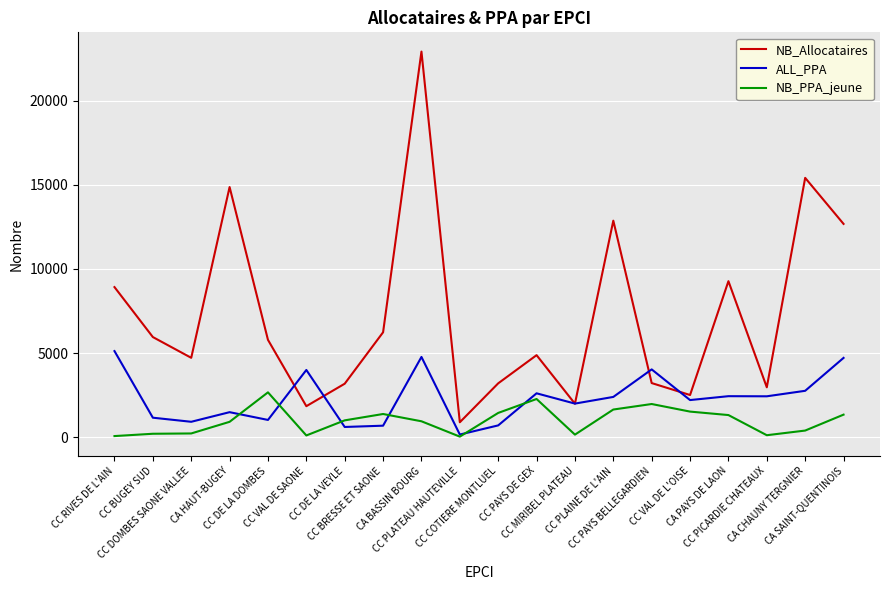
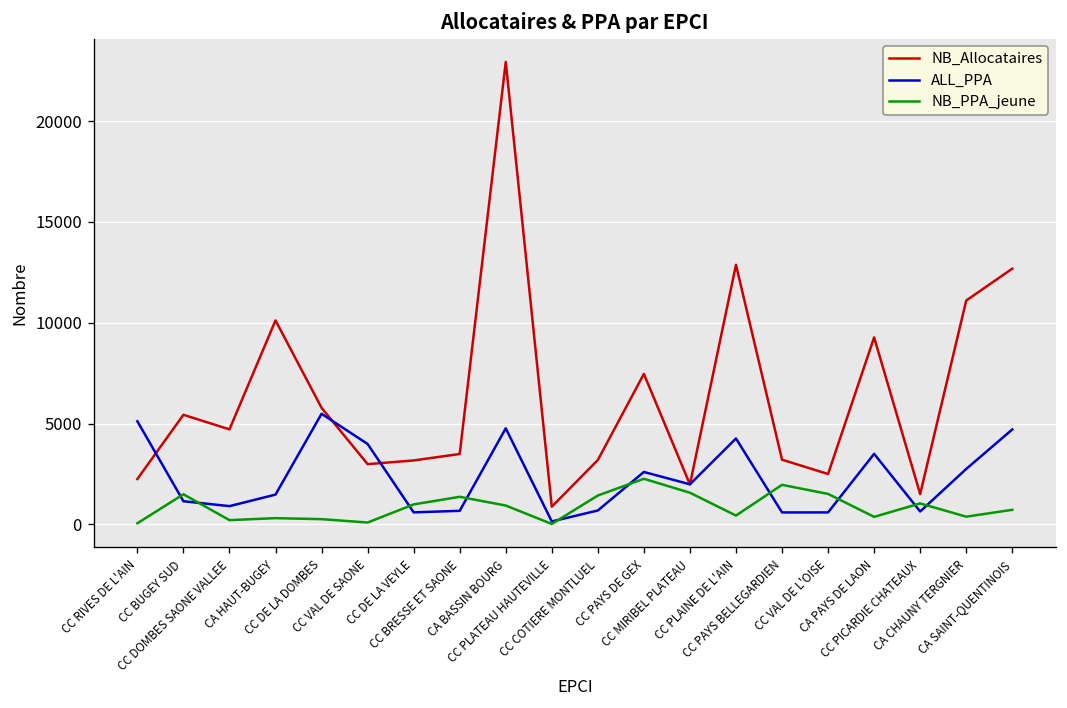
NB_Allocataires, CC RIVES DE L'AIN: 8900 -> 2300
NB_Allocataires, CC BUGEY SUD: 6000 -> 5400
NB_PPA_jeune, CC BUGEY SUD: 200 -> 1500
NB_Allocataires, CA HAUT-BUGEY: 14900 -> 10100
NB_PPA_jeune, CA HAUT-BUGEY: 900 -> 300
ALL_PPA, CC DE LA DOMBES: 1000 -> 5500
NB_PPA_jeune, CC DE LA DOMBES: 2700 -> 300
NB_Allocataires, CC VAL DE SAONE: 1800 -> 3000
NB_Allocataires, CC BRESSE ET SAONE: 6200 -> 3500
NB_Allocataires, CC PAYS DE GEX: 4900 -> 7500
NB_PPA_jeune, CC MIRIBEL PLATEAU: 100 -> 1600
ALL_PPA, CC PLAINE DE L'AIN: 2400 -> 4300
NB_PPA_jeune, CC PLAINE DE L'AIN: 1600 -> 400
ALL_PPA, CC PAYS BELLEGARDIEN: 4000 -> 600
ALL_PPA, CC VAL DE L'OISE: 2200 -> 600
ALL_PPA, CA PAYS DE LAON: 2400 -> 3500
NB_PPA_jeune, CA PAYS DE LAON: 1300 -> 400
NB_Allocataires, CC PICARDIE CHATEAUX: 3000 -> 1500
ALL_PPA, CC PICARDIE CHATEAUX: 2400 -> 600
NB_PPA_jeune, CC PICARDIE CHATEAUX: 100 -> 1000
NB_Allocataires, CA CHAUNY TERGNIER: 15400 -> 11100
NB_PPA_jeune, CA SAINT-QUENTINOIS: 1300 -> 700
